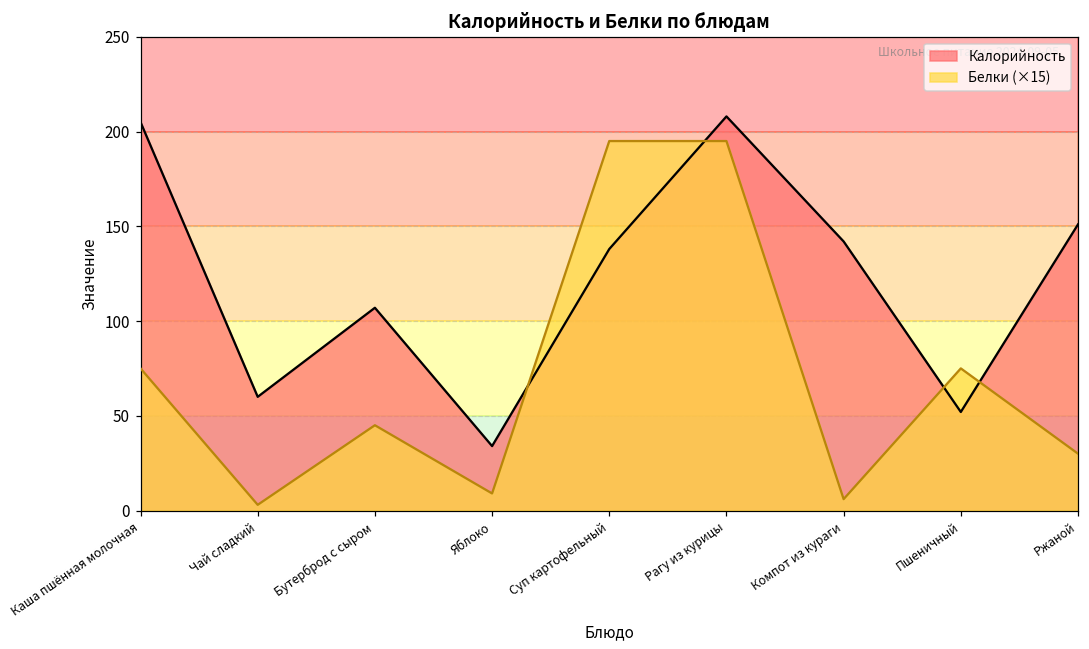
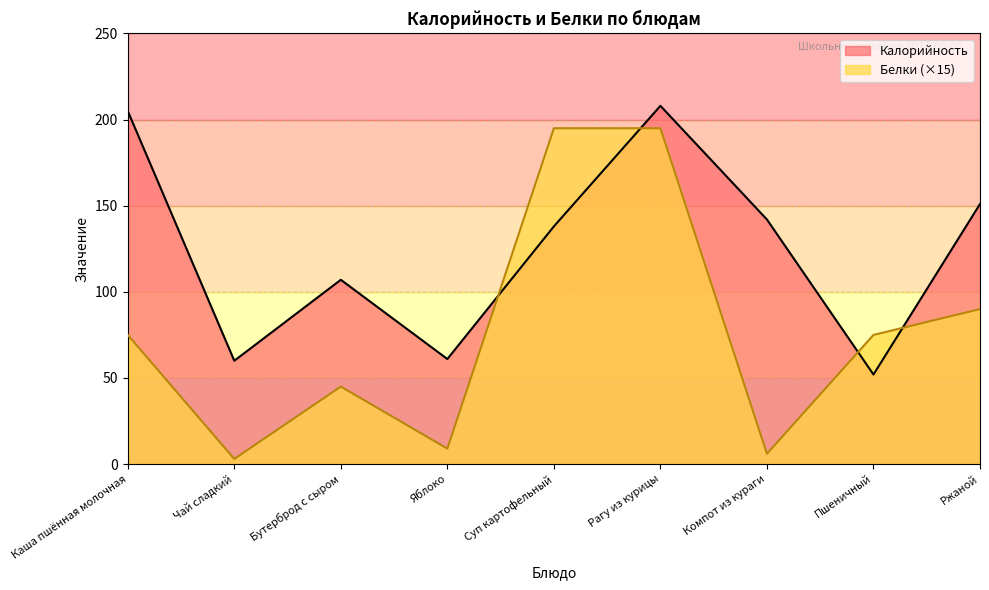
Калорийность, Яблоко: 34 -> 61
Белки (×15), Ржаной: 30 -> 90
